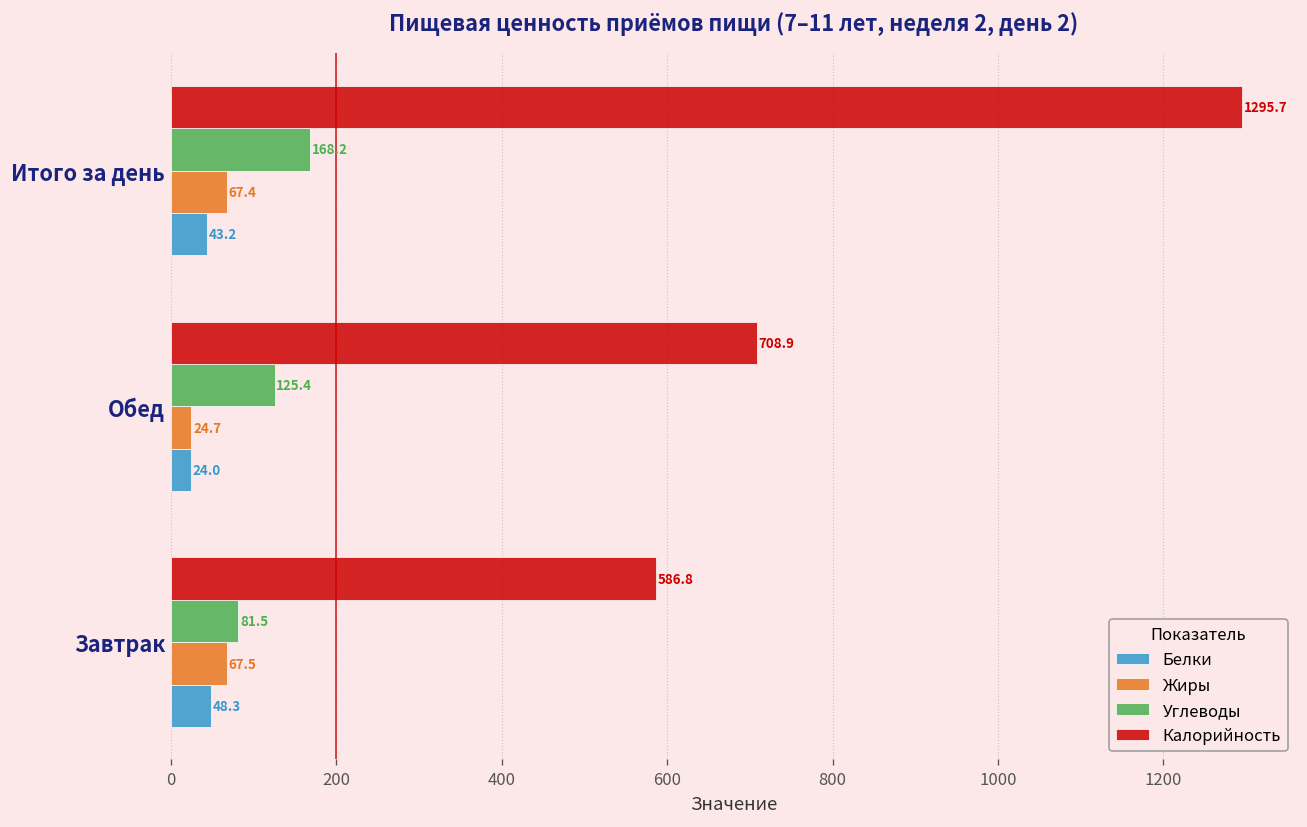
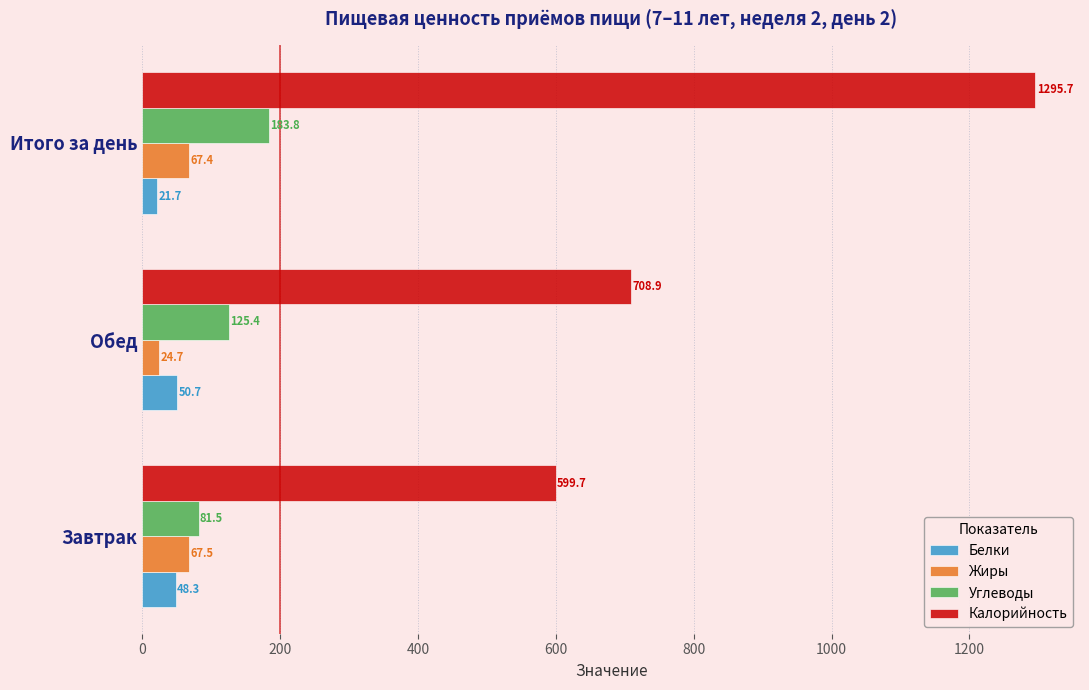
Углеводы, Итого за день: 168.2 -> 183.8
Белки, Итого за день: 43.2 -> 21.7
Белки, Обед: 24.0 -> 50.7
Калорийность, Завтрак: 586.8 -> 599.7
